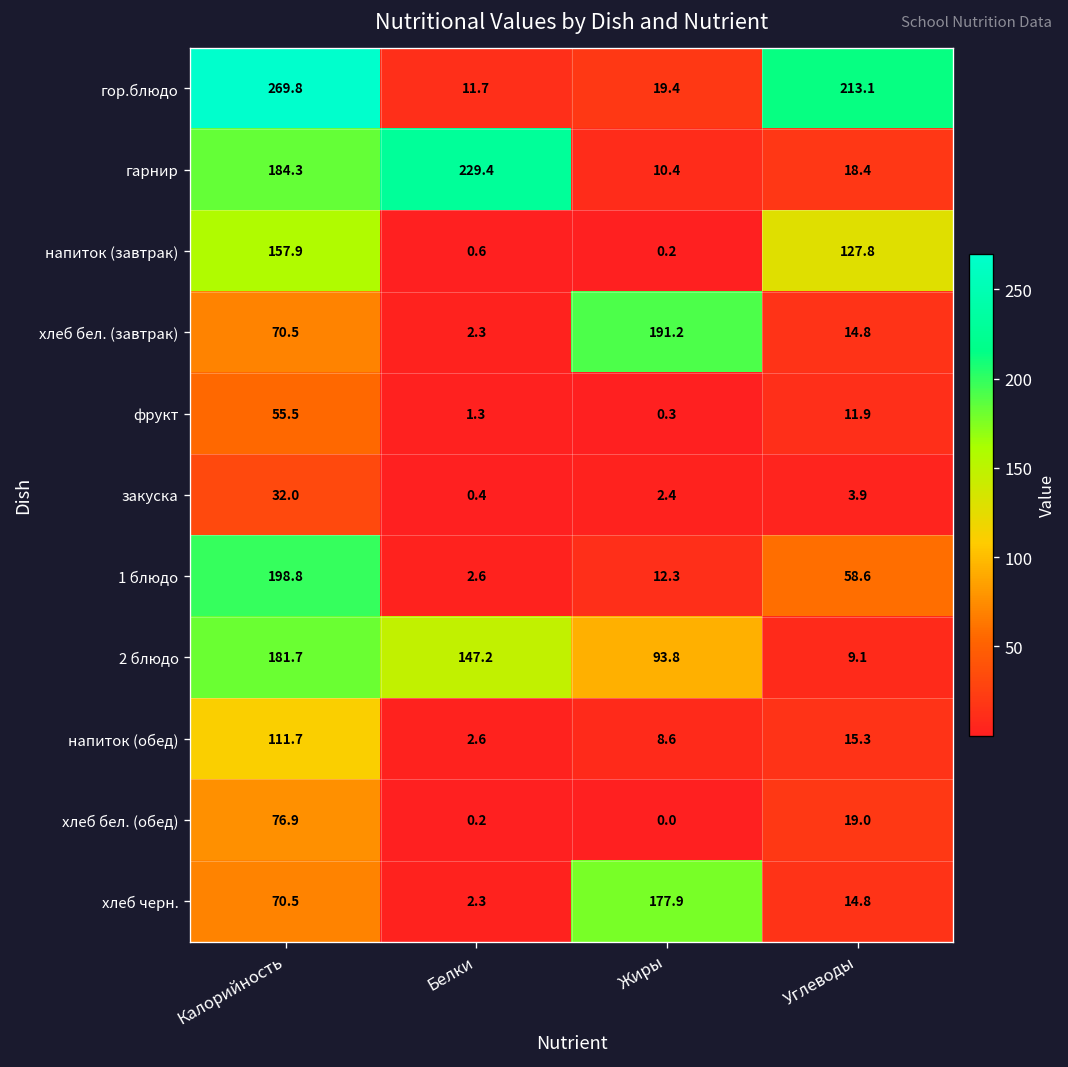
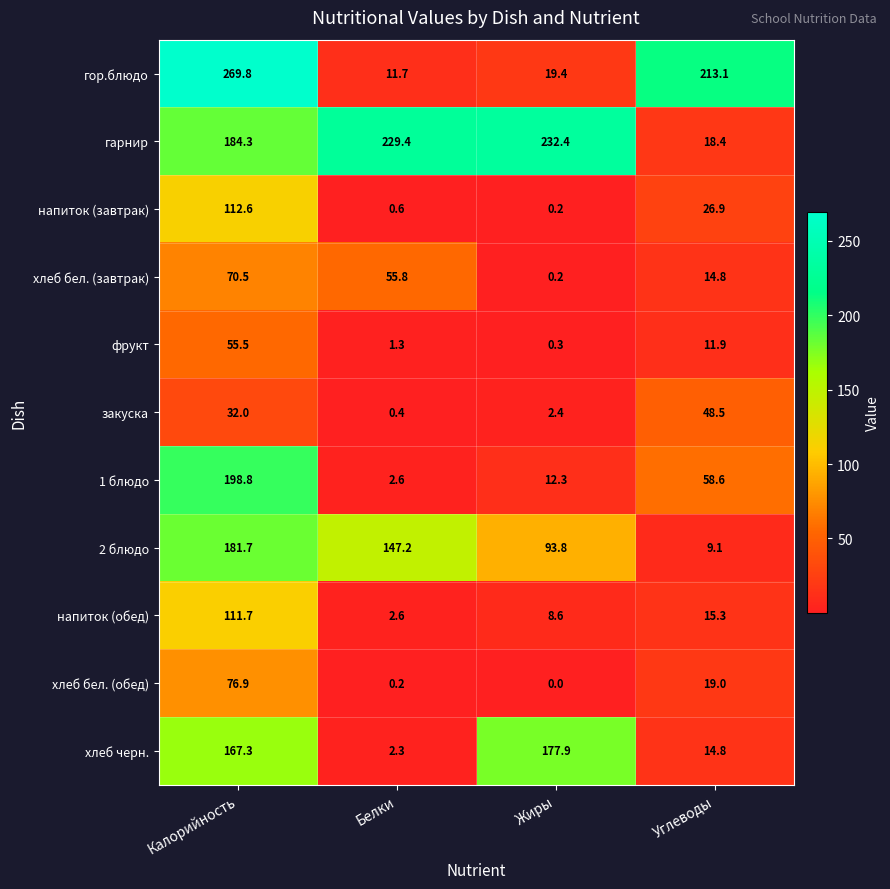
гарнир, Жиры: 10.4 -> 232.4
напиток (завтрак), Калорийность: 157.9 -> 112.6
напиток (завтрак), Углеводы: 127.8 -> 26.9
хлеб бел. (завтрак), Белки: 2.3 -> 55.8
хлеб бел. (завтрак), Жиры: 191.2 -> 0.2
закуска, Углеводы: 3.9 -> 48.5
хлеб черн., Калорийность: 70.5 -> 167.3
